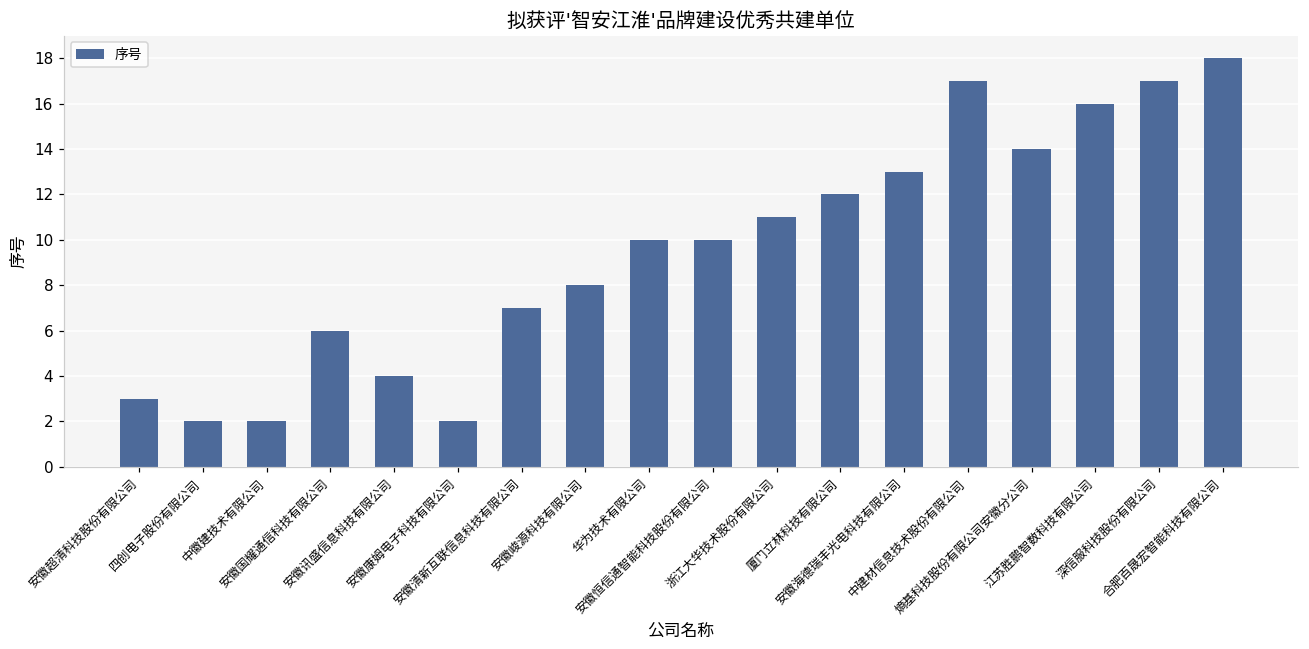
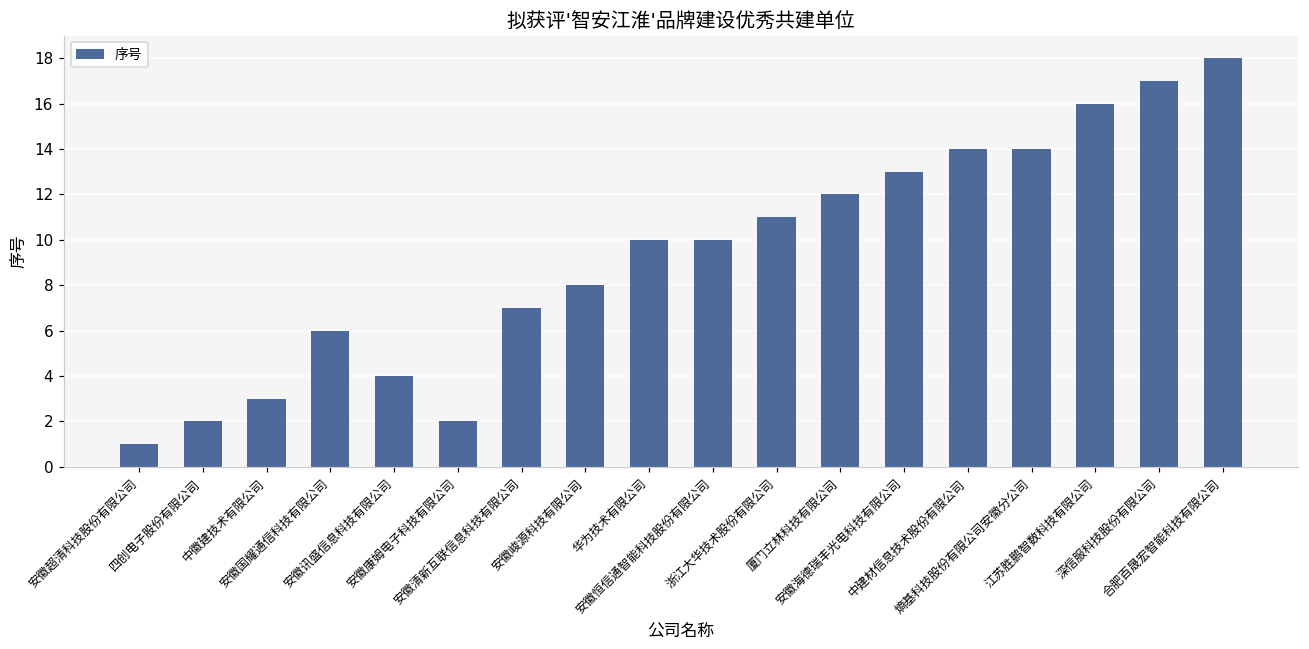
安徽超清科技股份有限公司: 3 -> 1
中徽建技术有限公司: 2 -> 3
中建材信息技术股份有限公司: 17 -> 14
